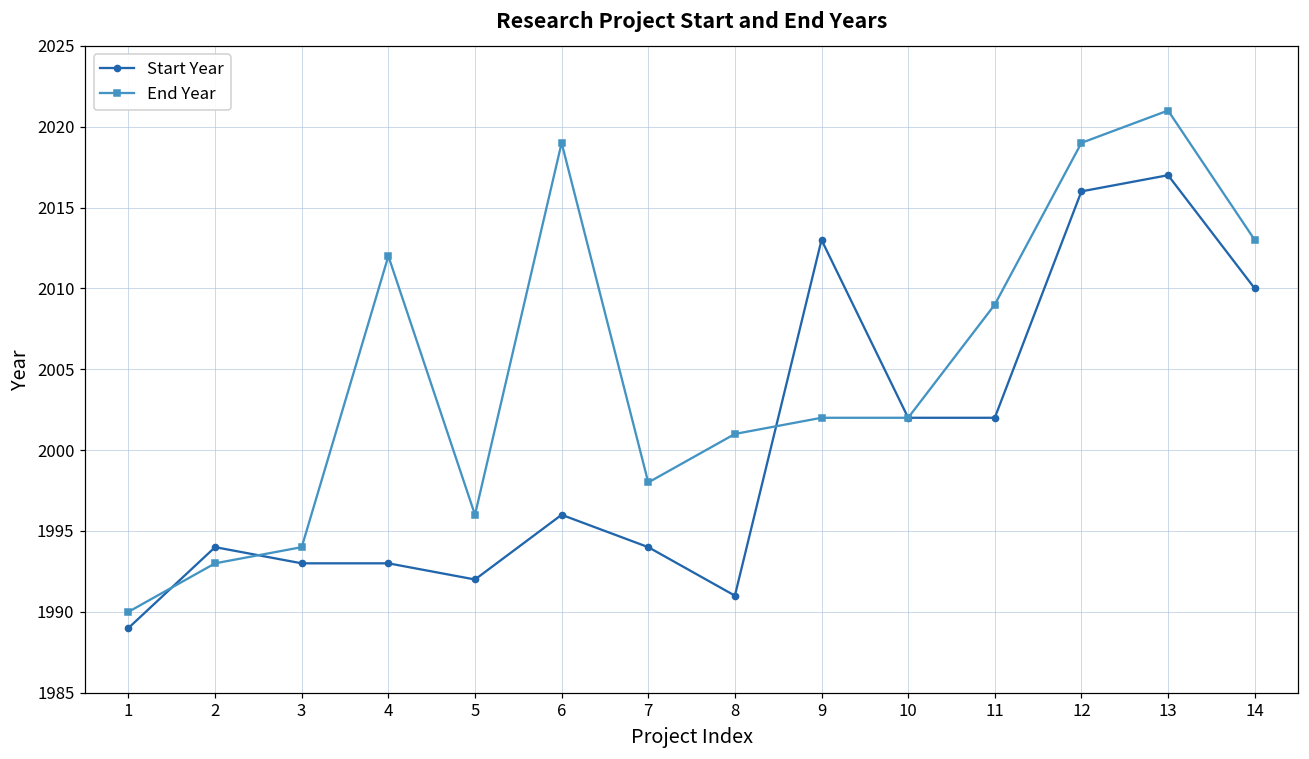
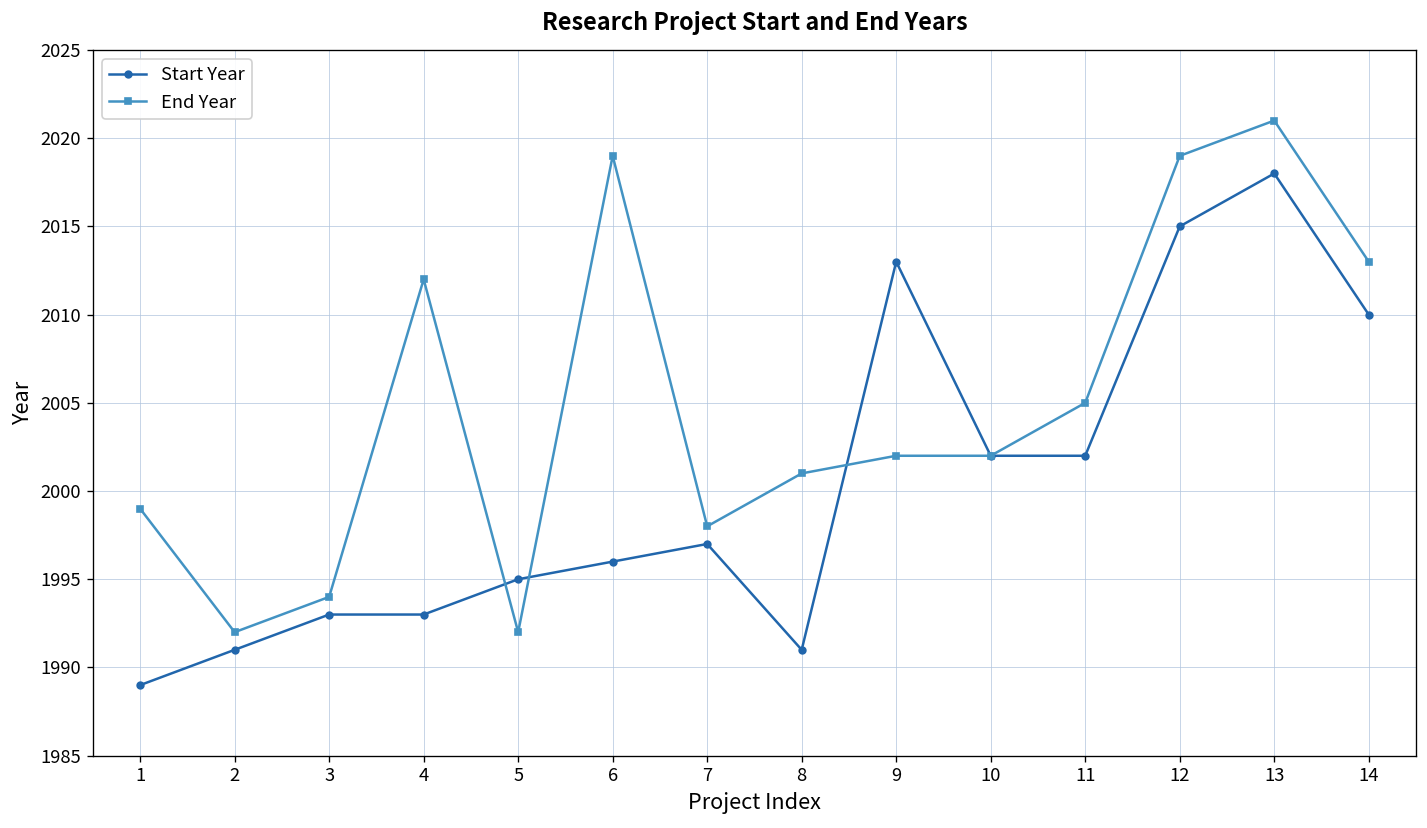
End Year, 1: 1990 -> 1999
Start Year, 2: 1994 -> 1991
End Year, 2: 1993 -> 1992
Start Year, 5: 1992 -> 1995
End Year, 5: 1996 -> 1992
Start Year, 7: 1994 -> 1997
End Year, 11: 2009 -> 2005
Start Year, 12: 2016 -> 2015
Start Year, 13: 2017 -> 2018
